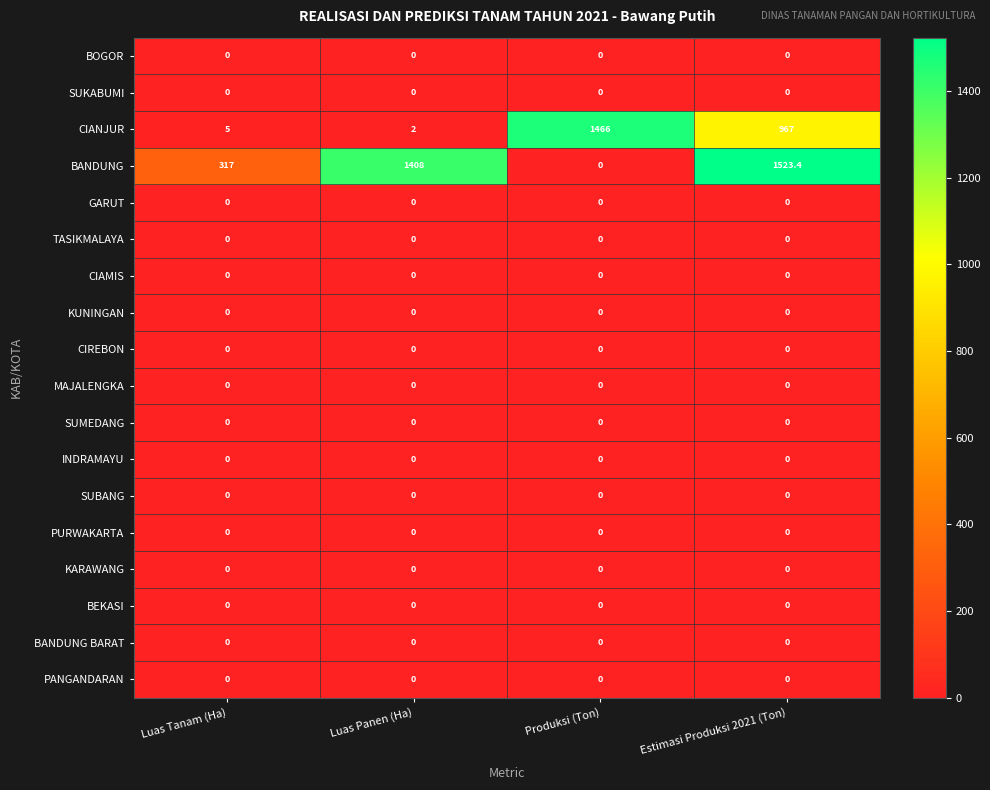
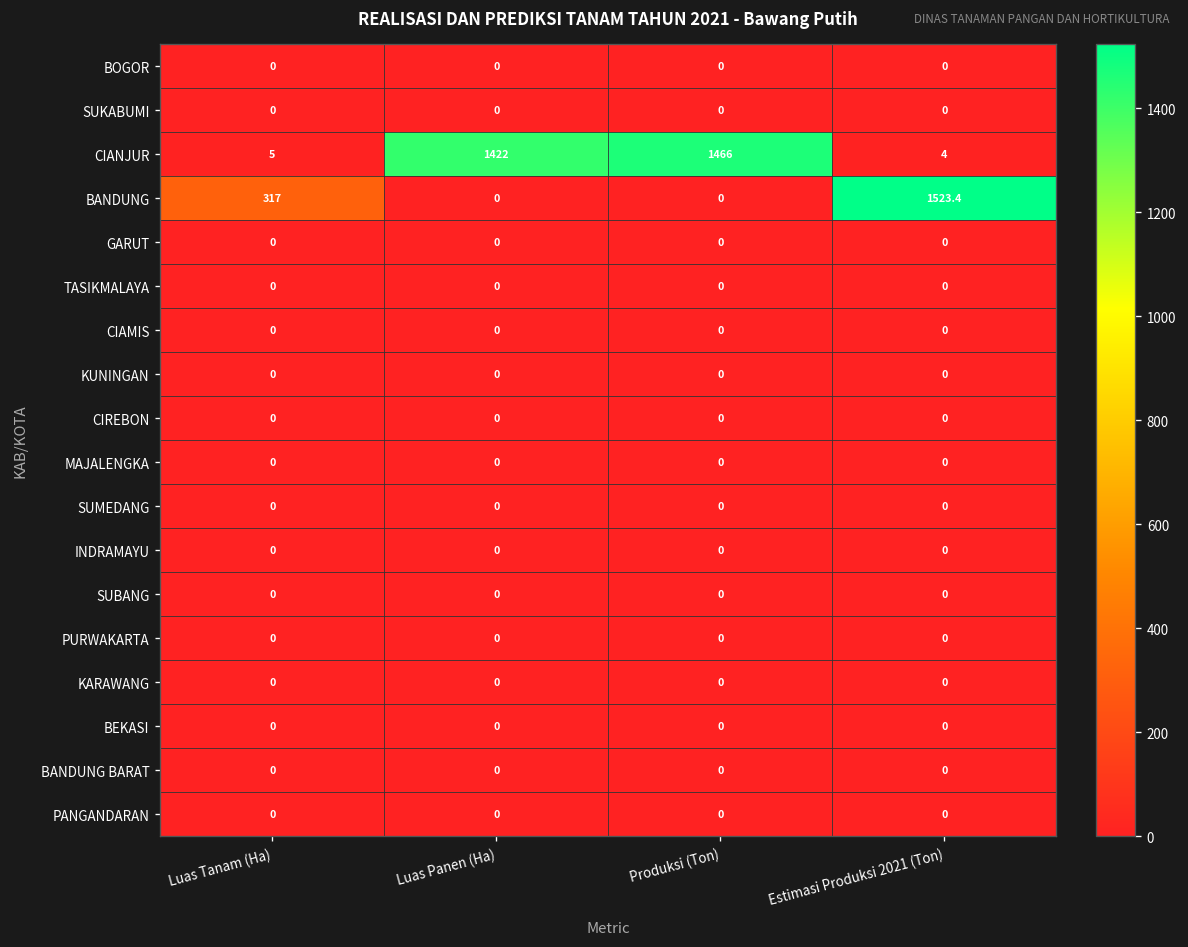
CIANJUR, Luas Panen (Ha): 2 -> 1422
CIANJUR, Estimasi Produksi 2021 (Ton): 967 -> 4
BANDUNG, Luas Panen (Ha): 1408 -> 0
